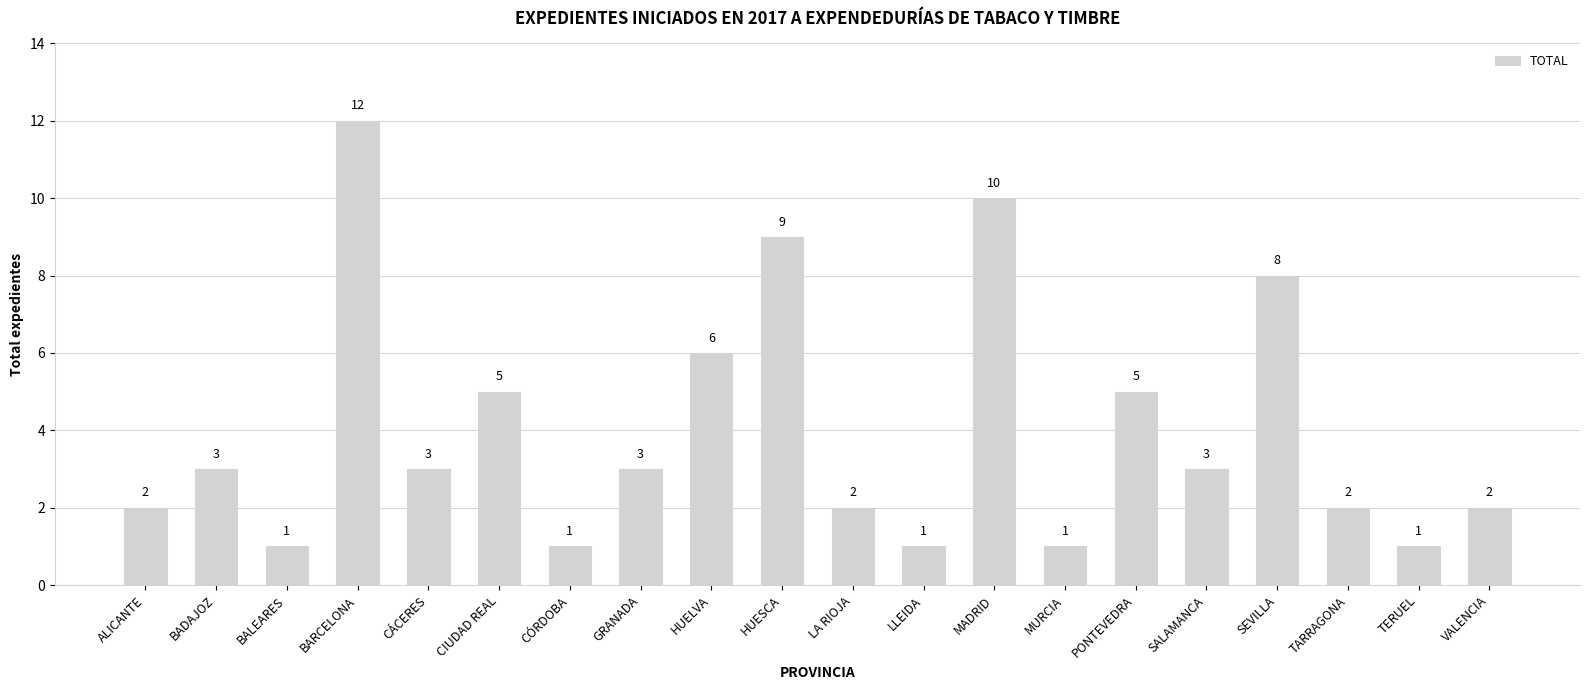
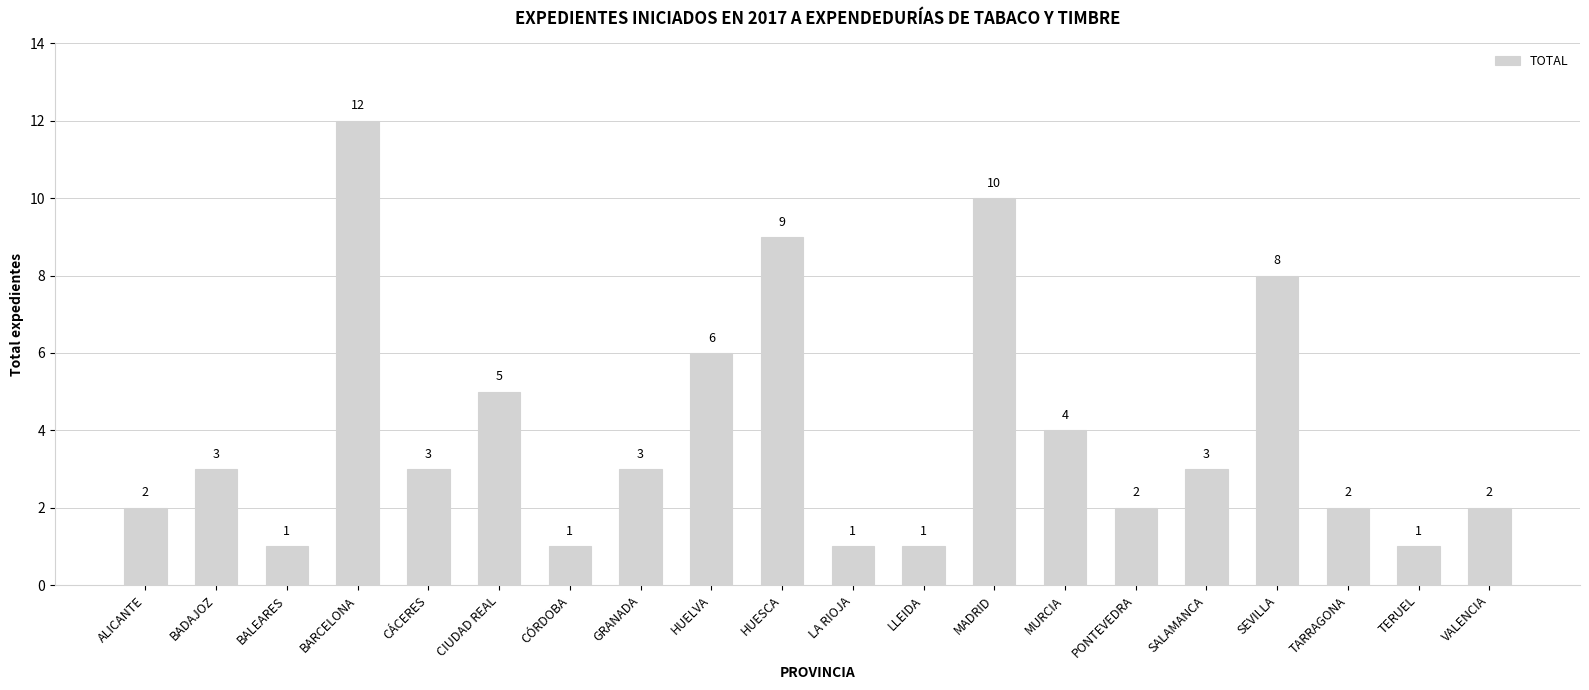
LA RIOJA: 2 -> 1
MURCIA: 1 -> 4
PONTEVEDRA: 5 -> 2
